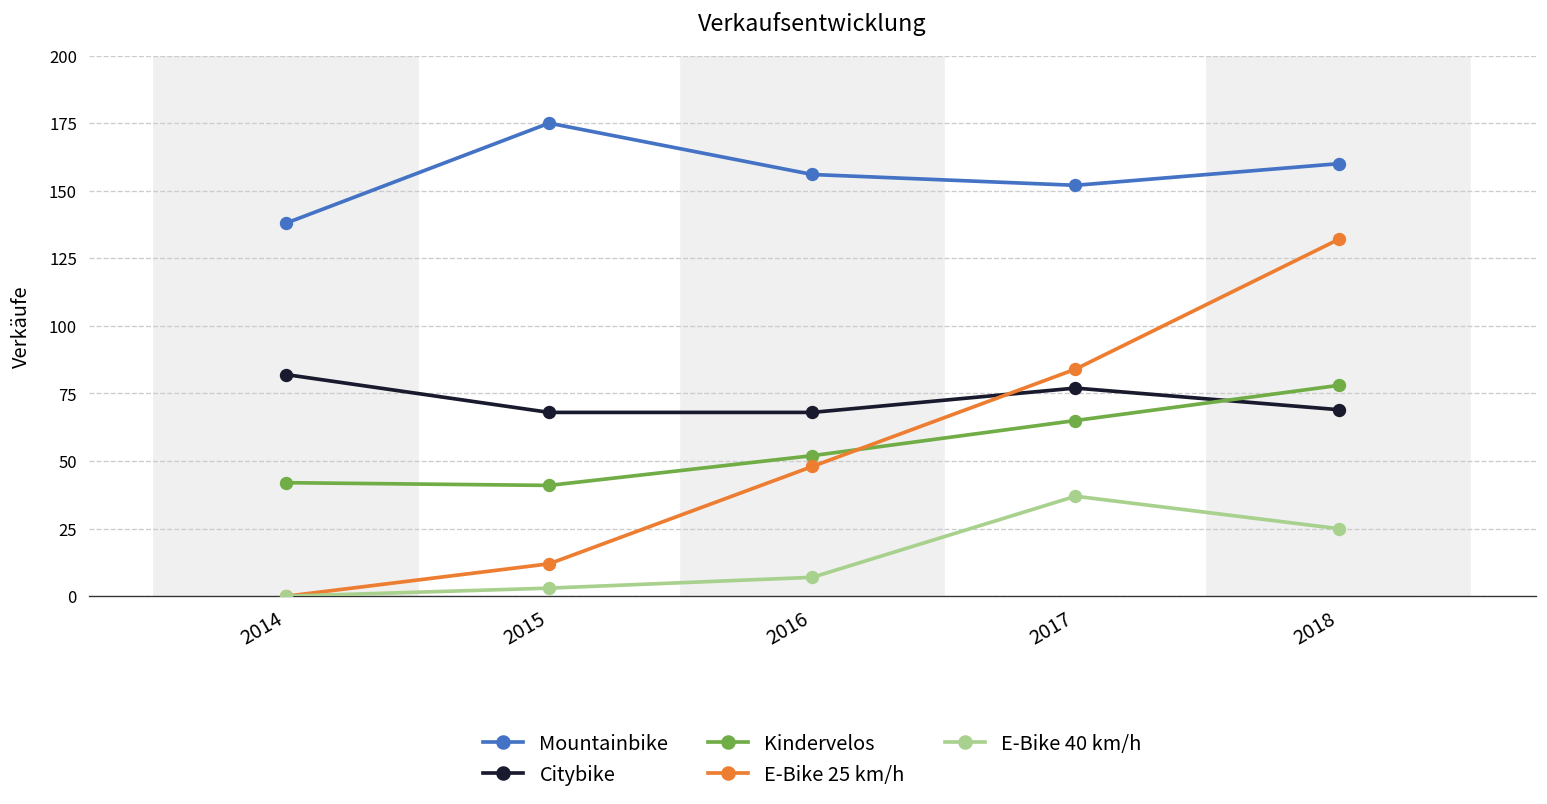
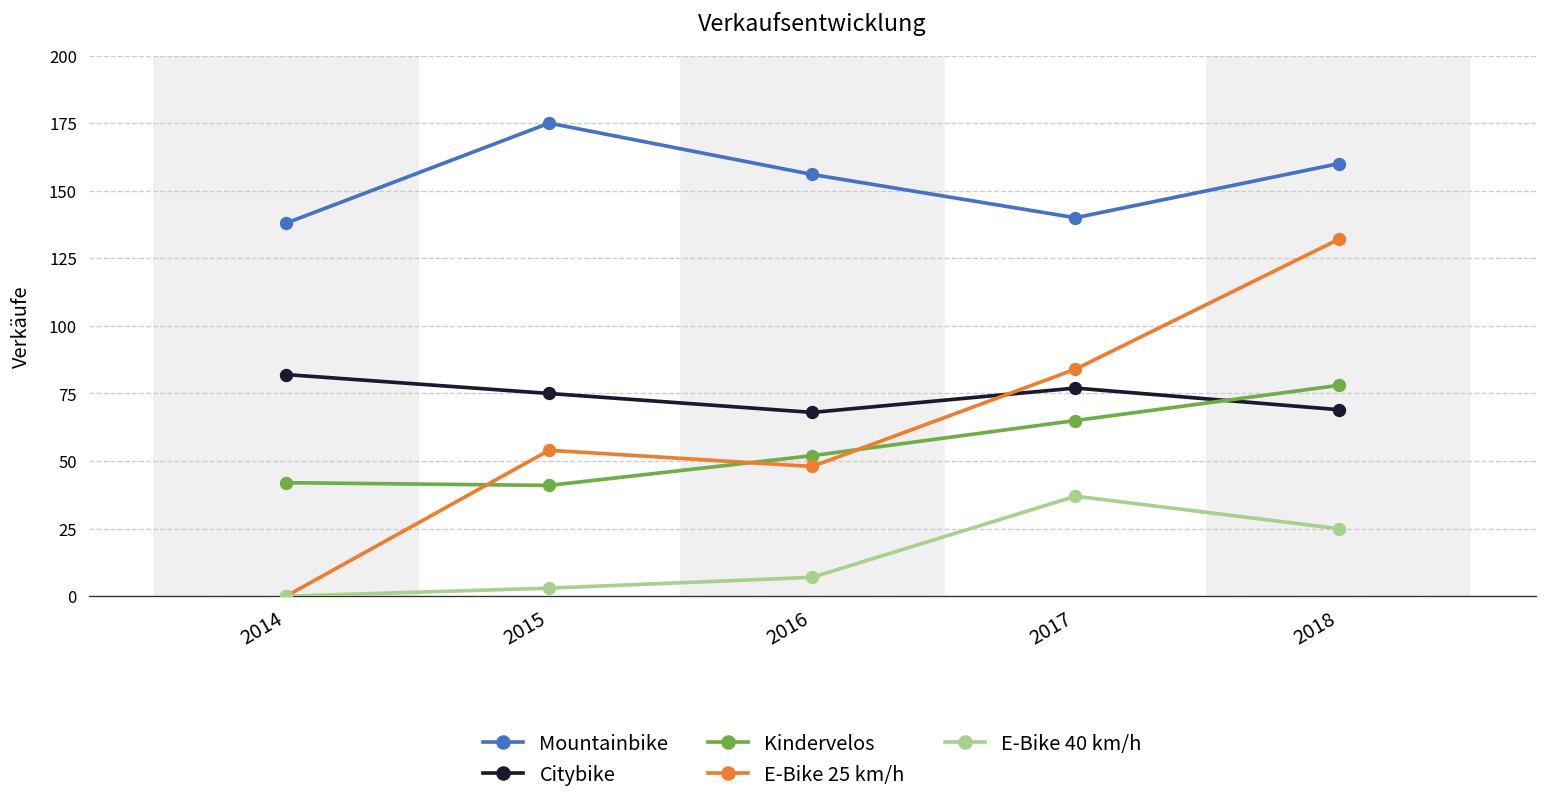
Citybike, 2015: 68 -> 75
E-Bike 25 km/h, 2015: 12 -> 54
Mountainbike, 2017: 152 -> 140
